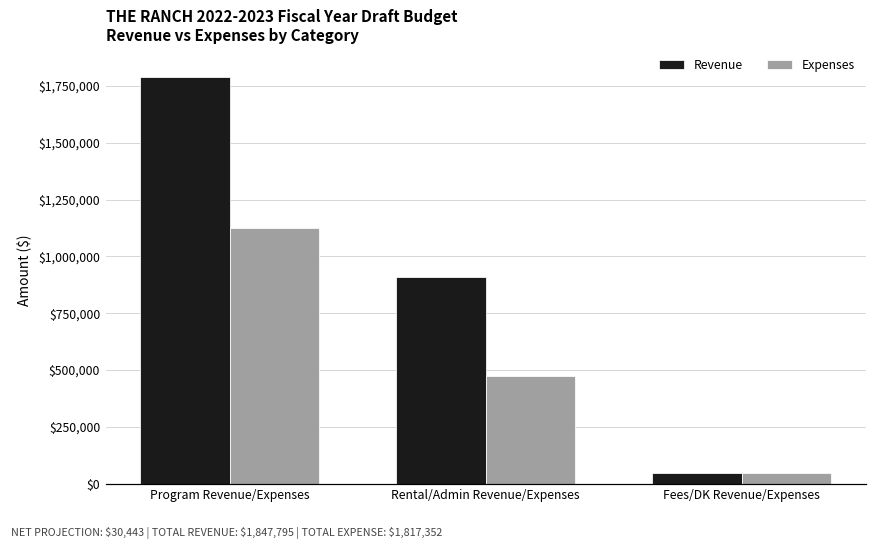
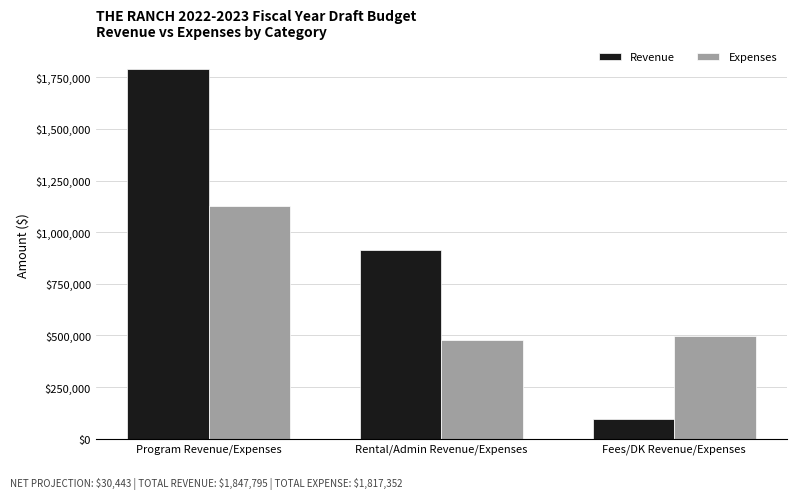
Revenue, Fees/DK Revenue/Expenses: $50,000 -> $90,000
Expenses, Fees/DK Revenue/Expenses: $50,000 -> $500,000
